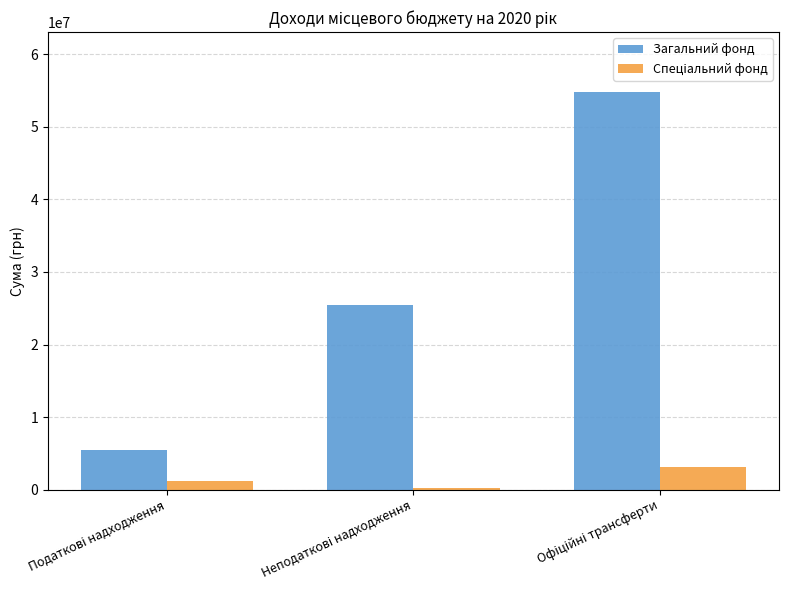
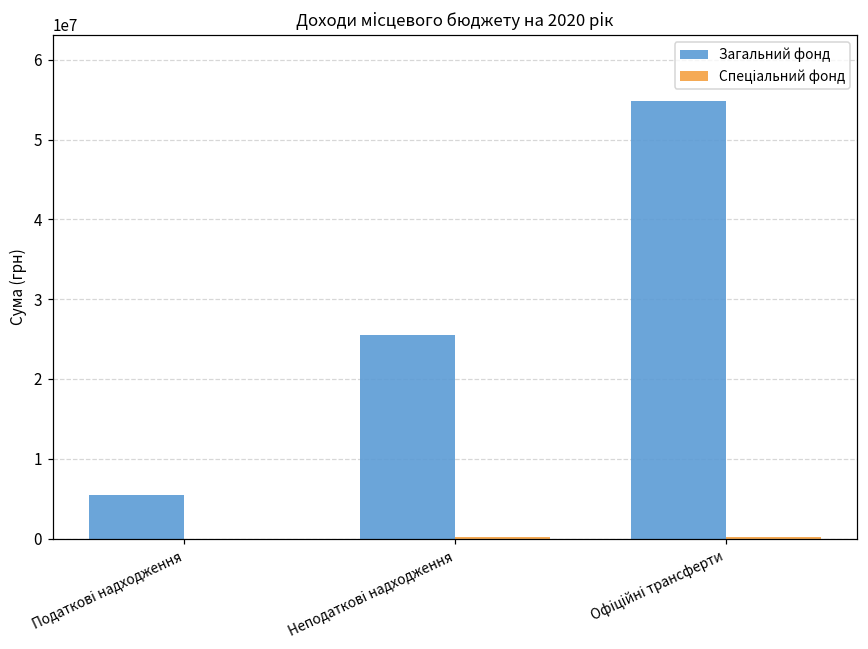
Спеціальний фонд, Податкові надходження: 1000000 -> 0
Спеціальний фонд, Офіційні трансферти: 3000000 -> 0
